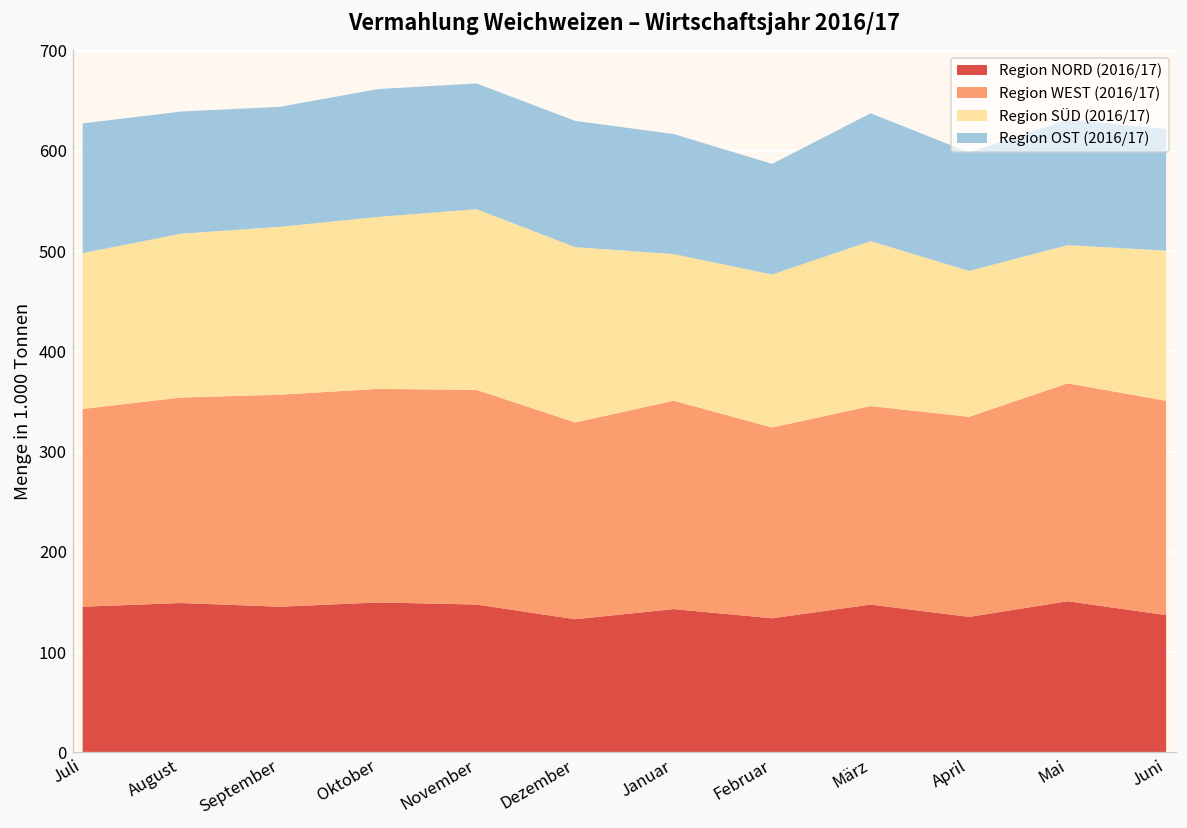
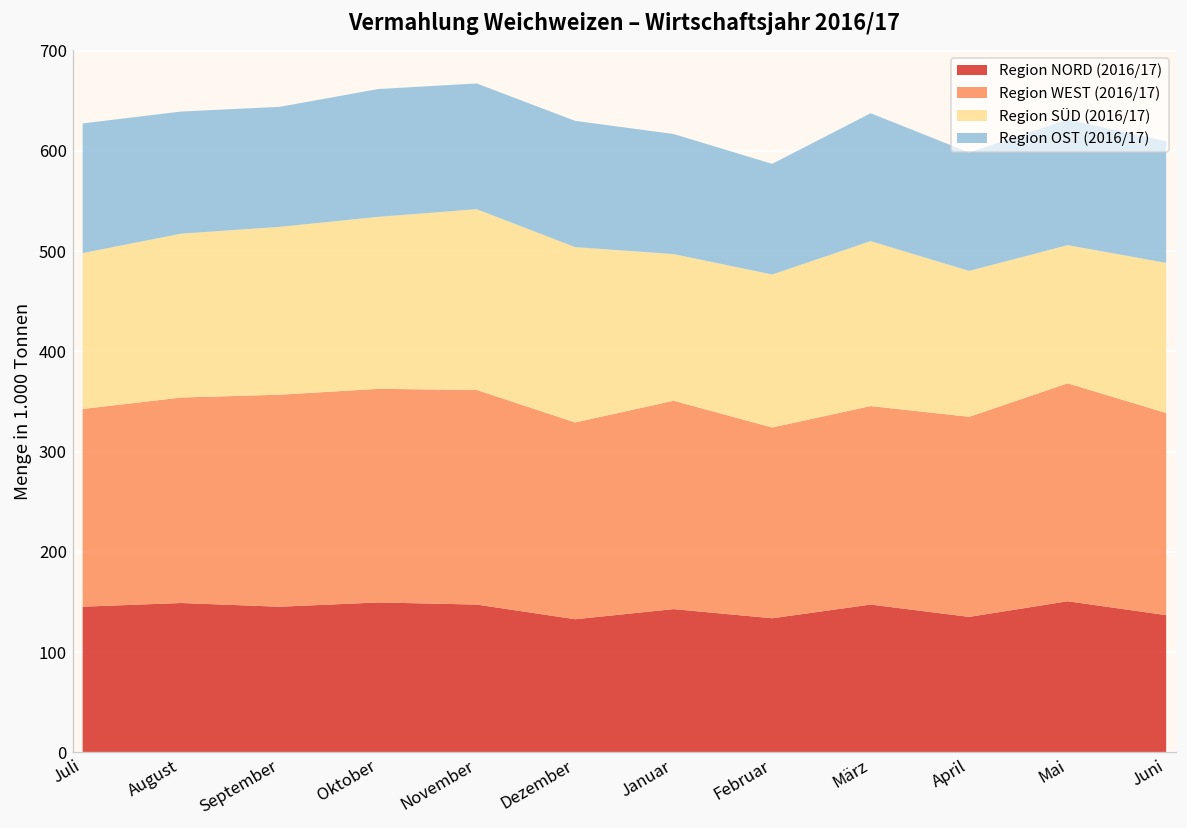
Region WEST (2016/17), Juni: 210 -> 200
